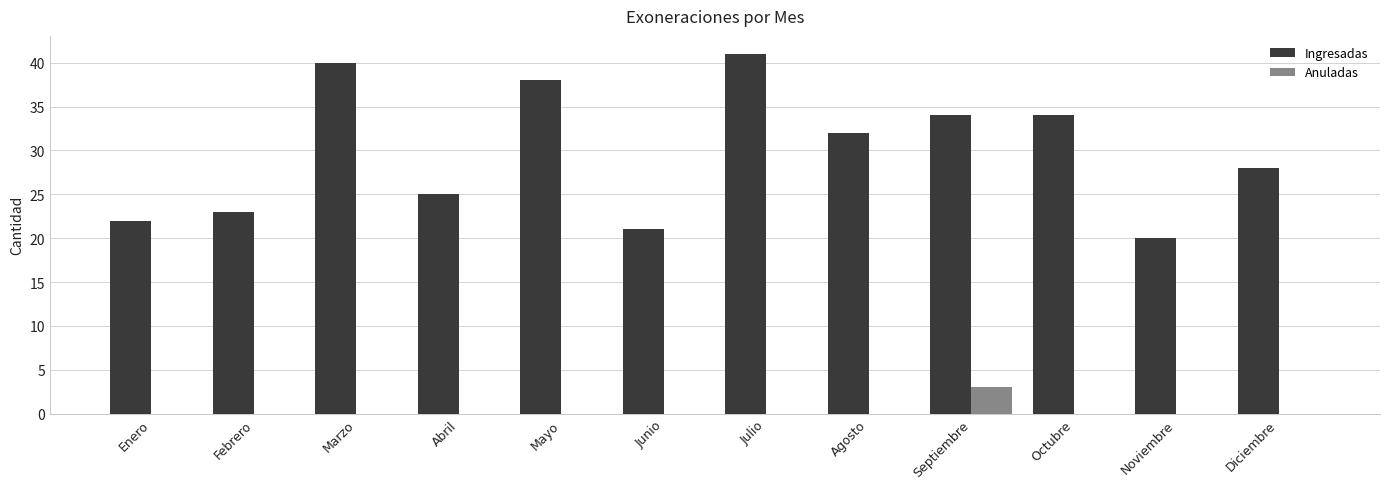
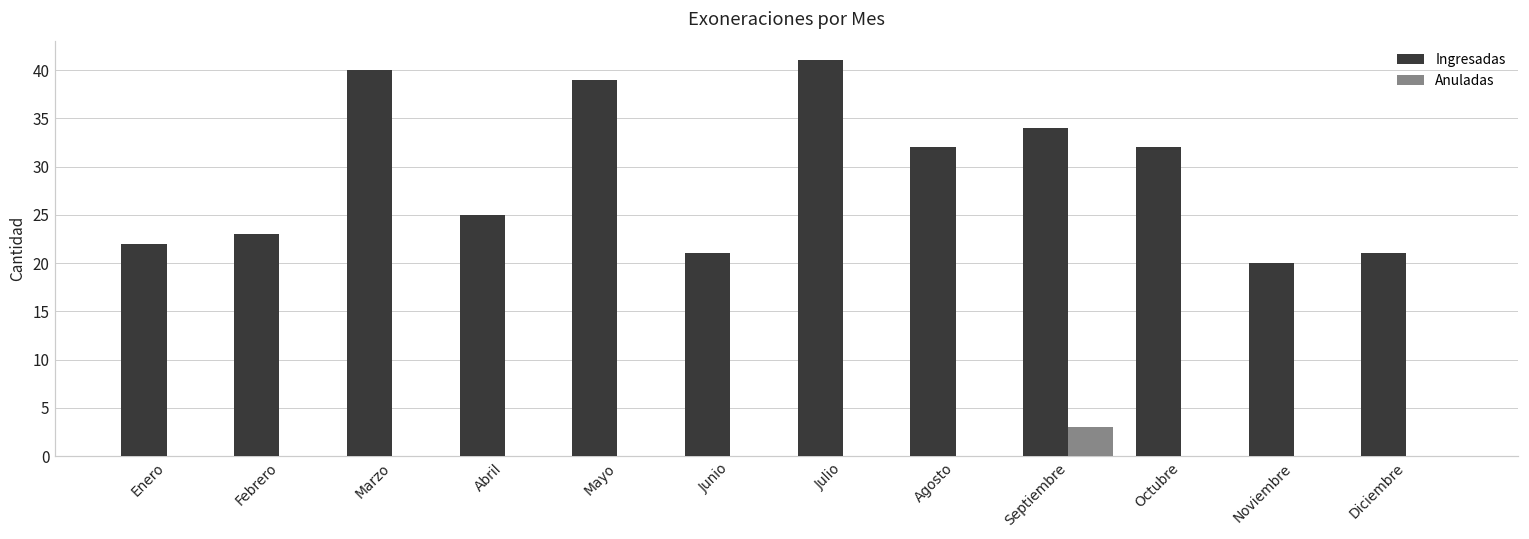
Ingresadas, Mayo: 38 -> 39
Ingresadas, Octubre: 34 -> 32
Ingresadas, Diciembre: 28 -> 21
